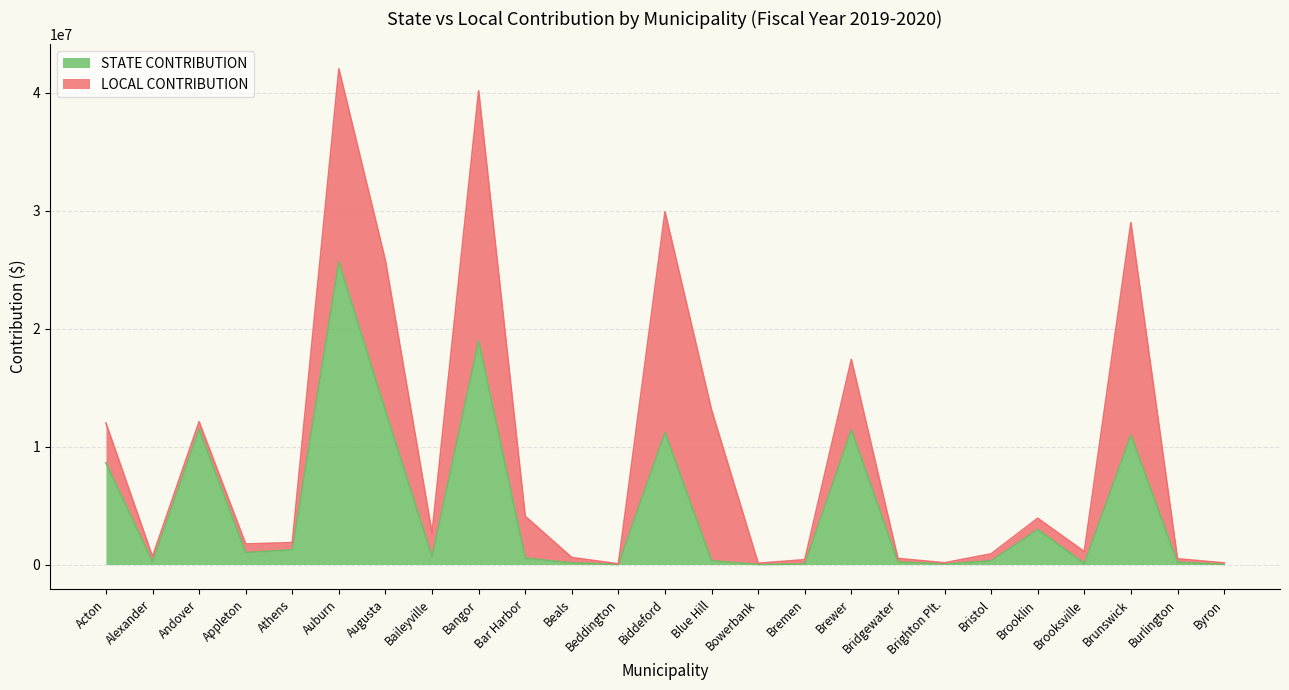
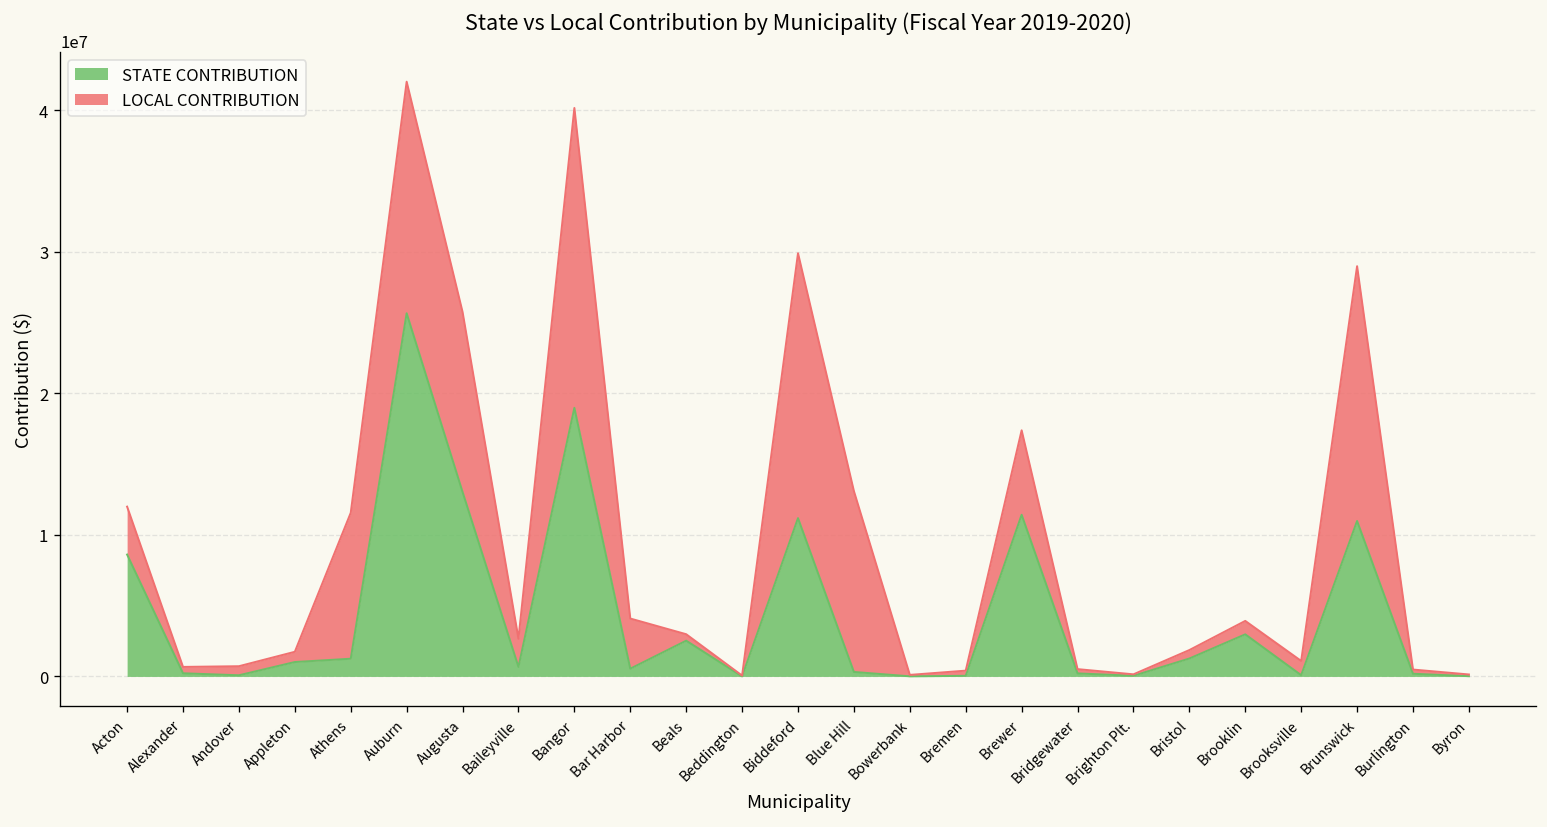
STATE CONTRIBUTION, Andover: 11500000 -> 100000
LOCAL CONTRIBUTION, Athens: 600000 -> 10300000
STATE CONTRIBUTION, Beals: 100000 -> 2500000
STATE CONTRIBUTION, Bristol: 300000 -> 1300000
